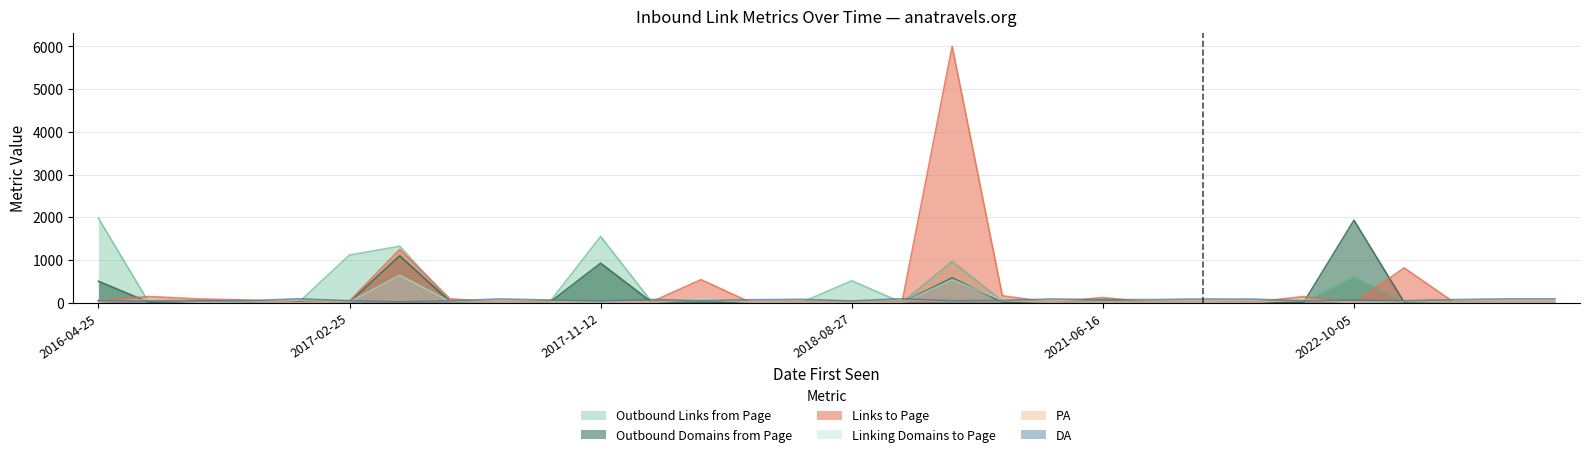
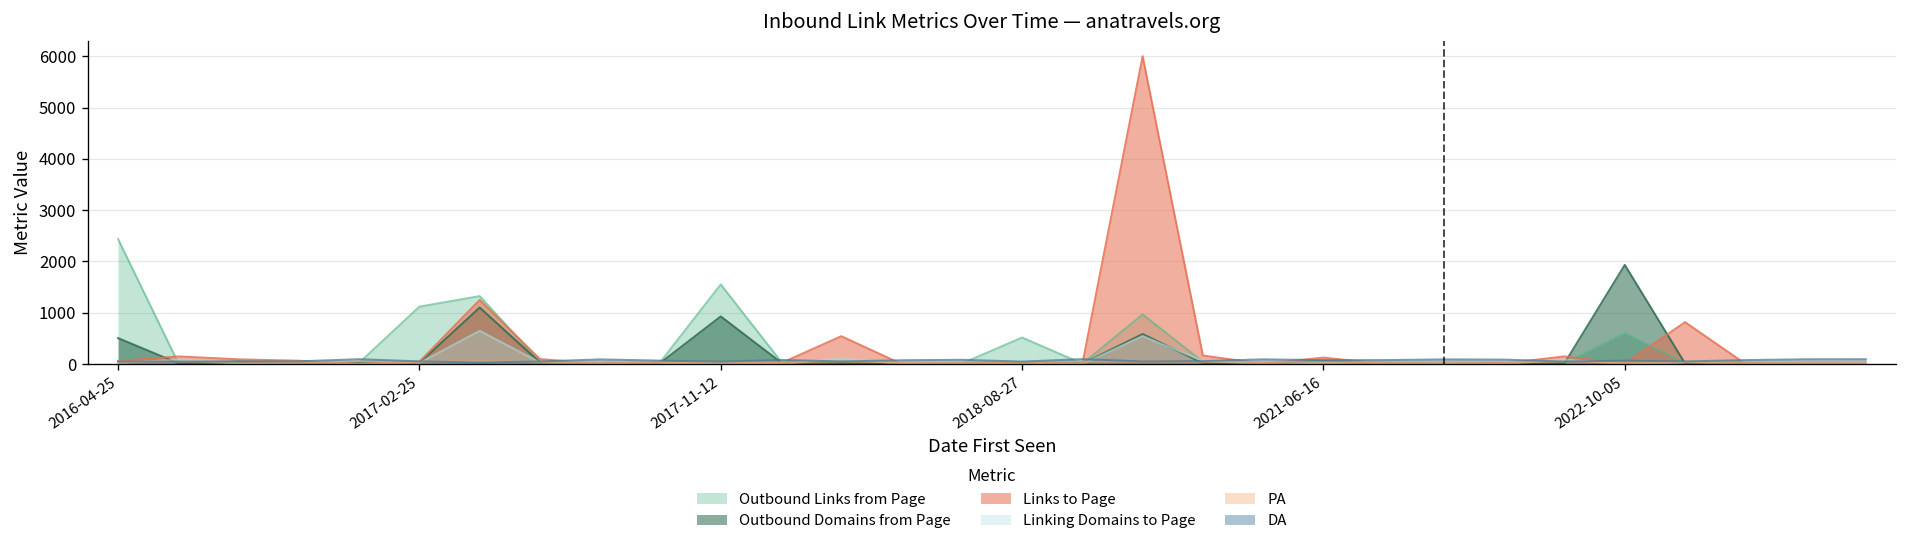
Outbound Links from Page, 2016-04-25: 2000 -> 2400
